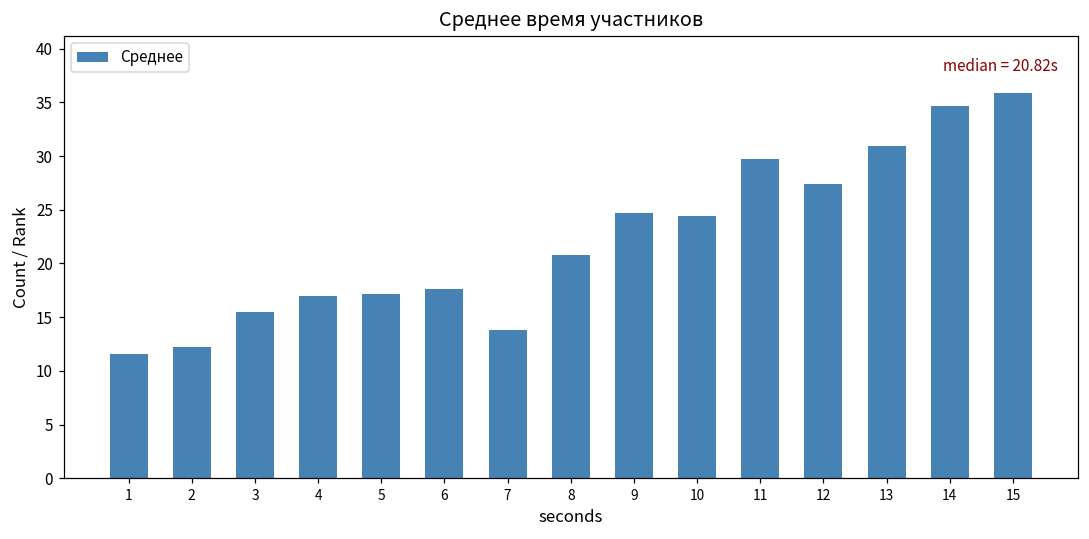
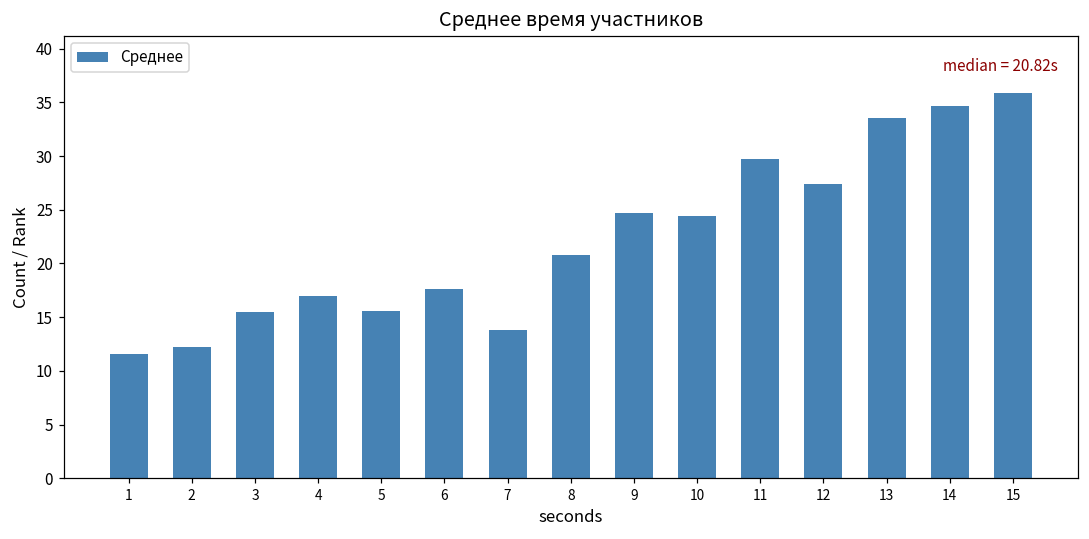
5: 17 -> 16
13: 31 -> 34
